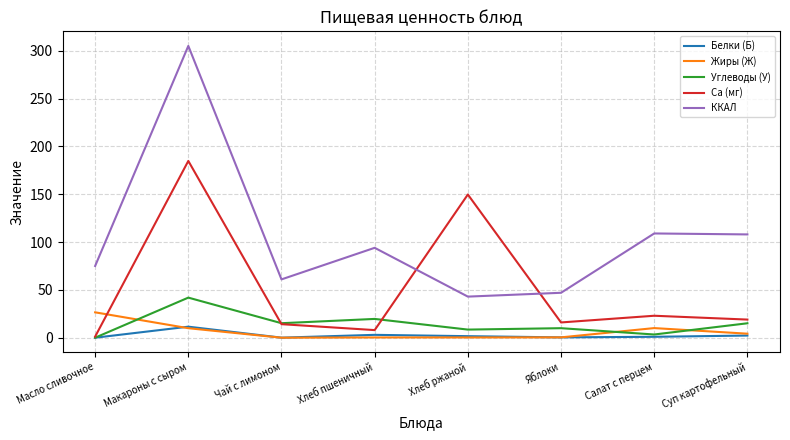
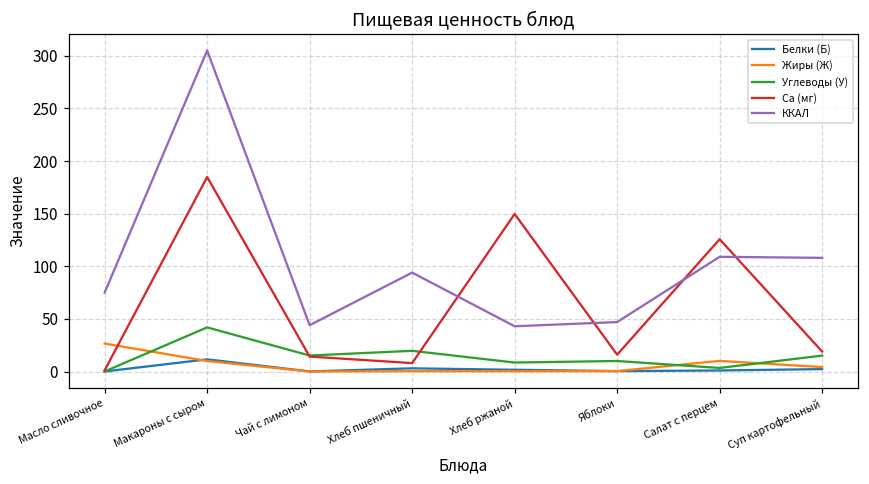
ККАЛ, Чай с лимоном: 60 -> 40
Ca (мг), Салат с перцем: 20 -> 130
